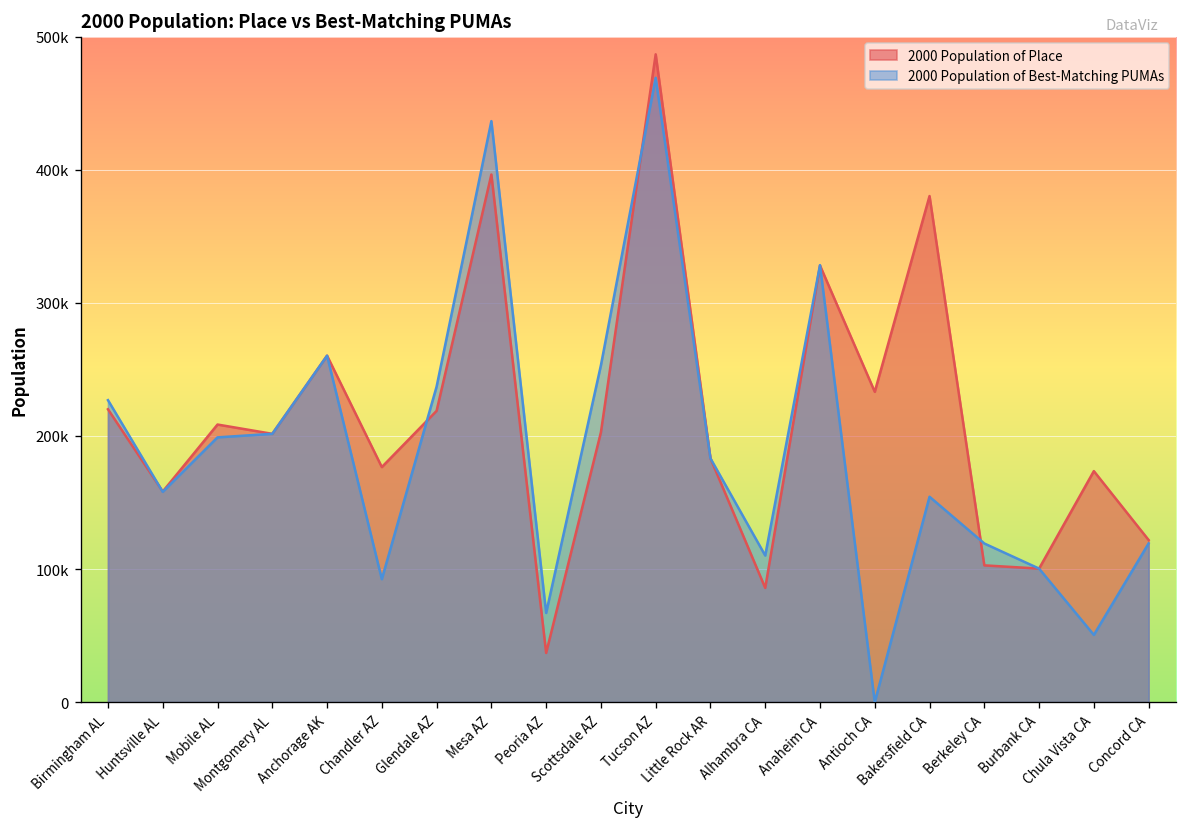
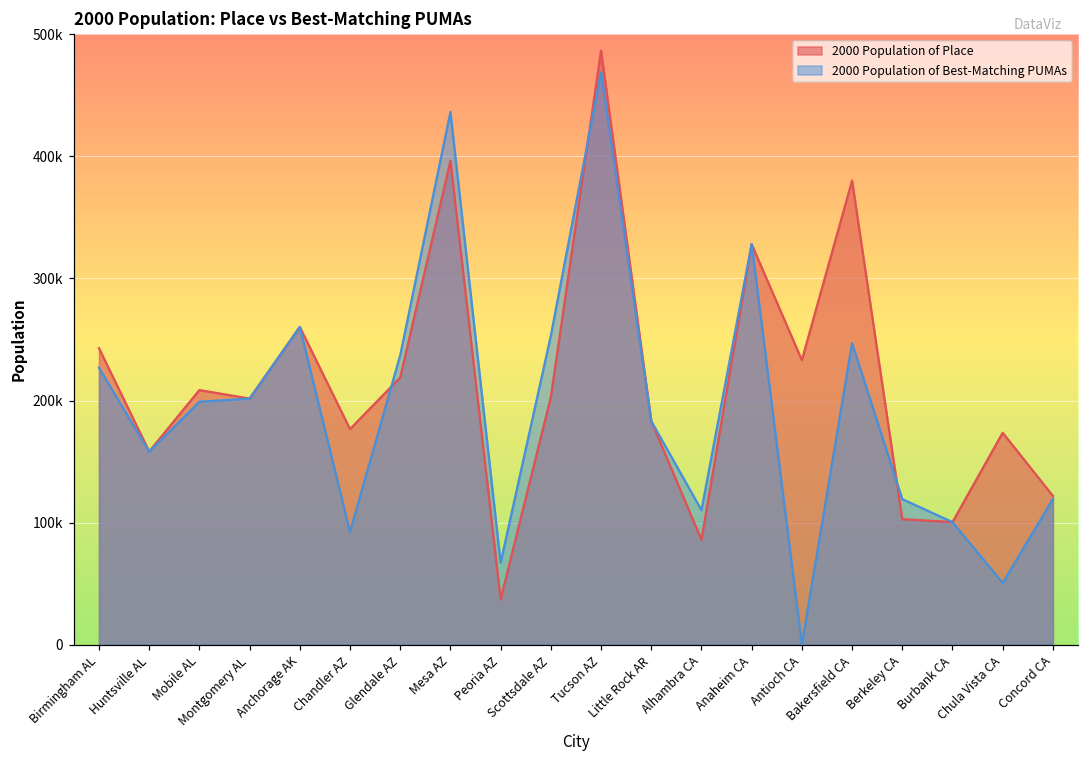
2000 Population of Place, Birmingham AL: 220000 -> 243000
2000 Population of Best-Matching PUMAs, Bakersfield CA: 154000 -> 247000
